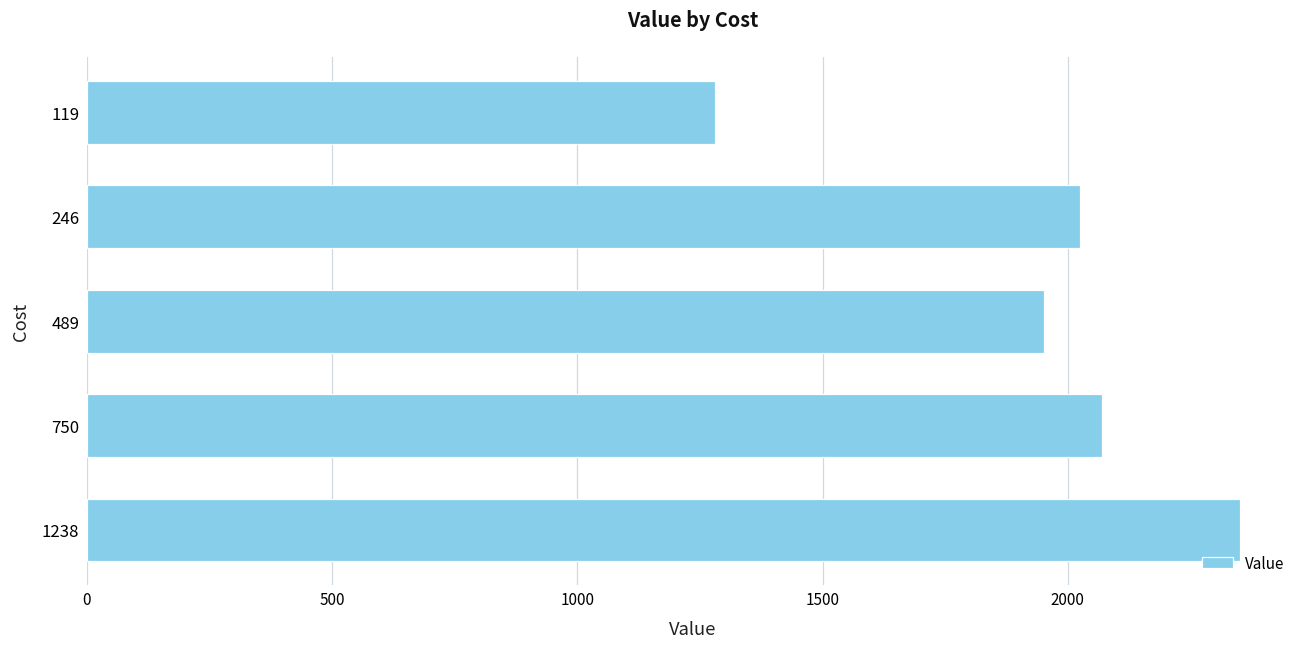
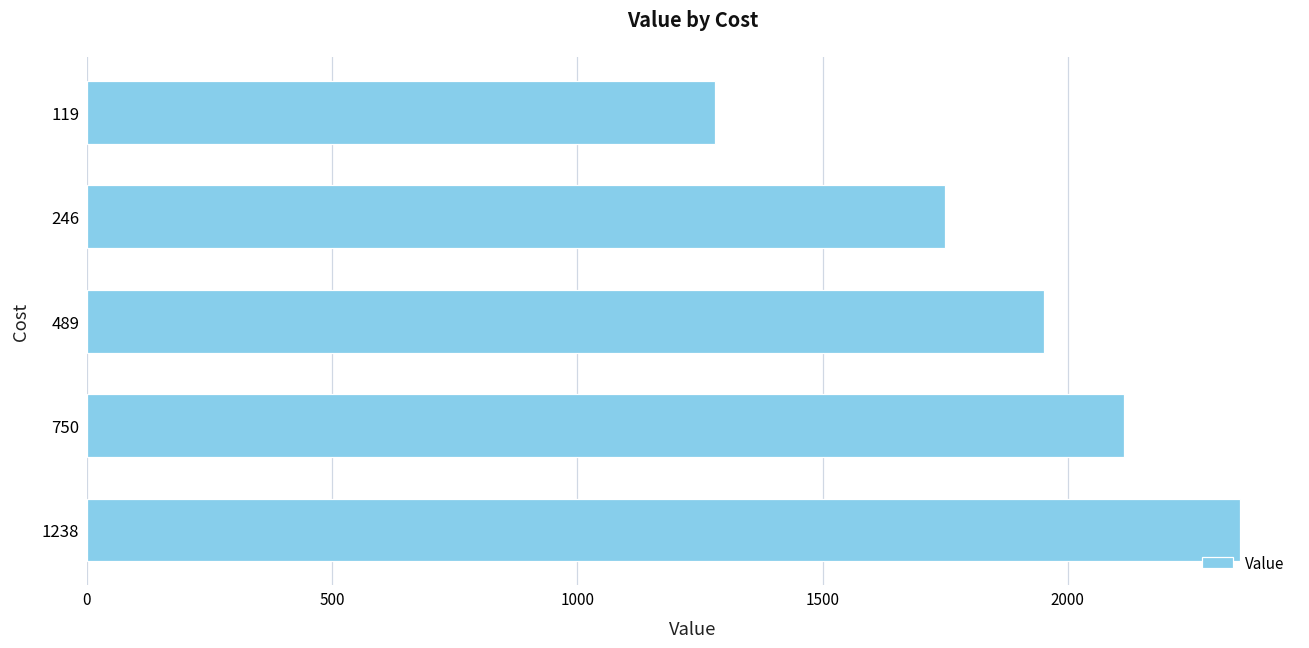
246: 2030 -> 1750
750: 2070 -> 2120
